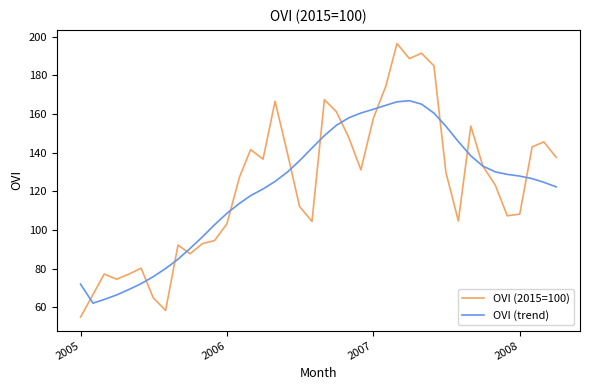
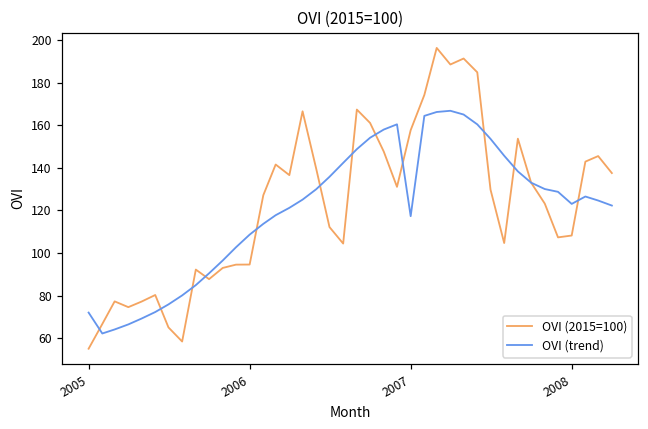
OVI (2015=100), 2006: 103 -> 95
OVI (trend), 2007: 162 -> 117
OVI (trend), 2008: 128 -> 123
